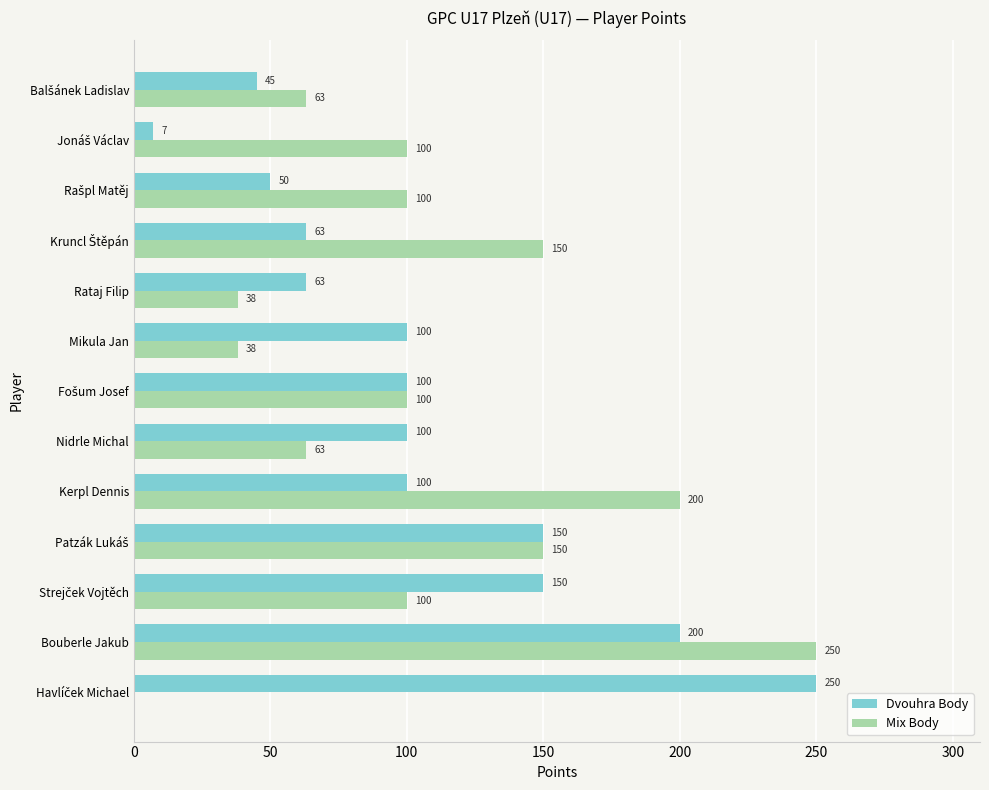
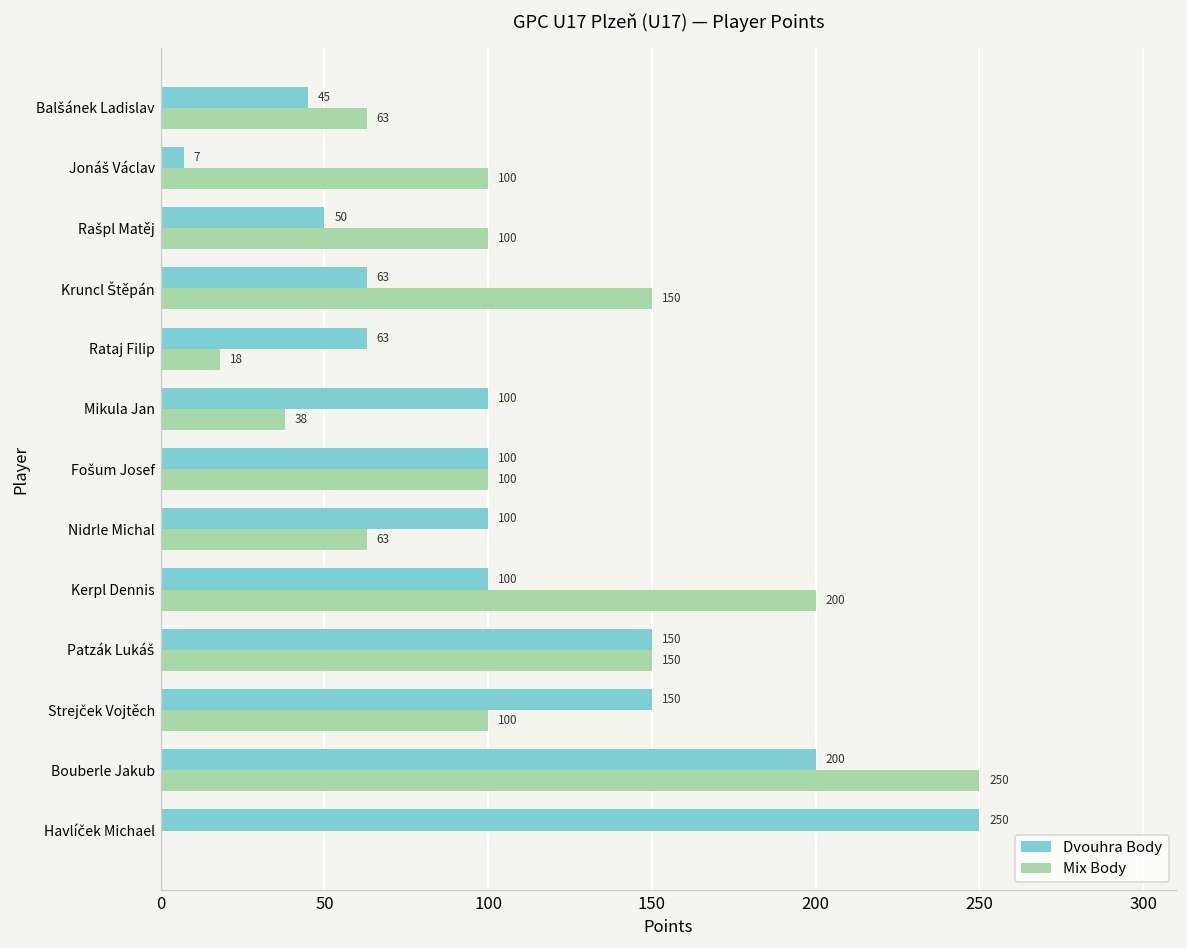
Mix Body, Rataj Filip: 38 -> 18
